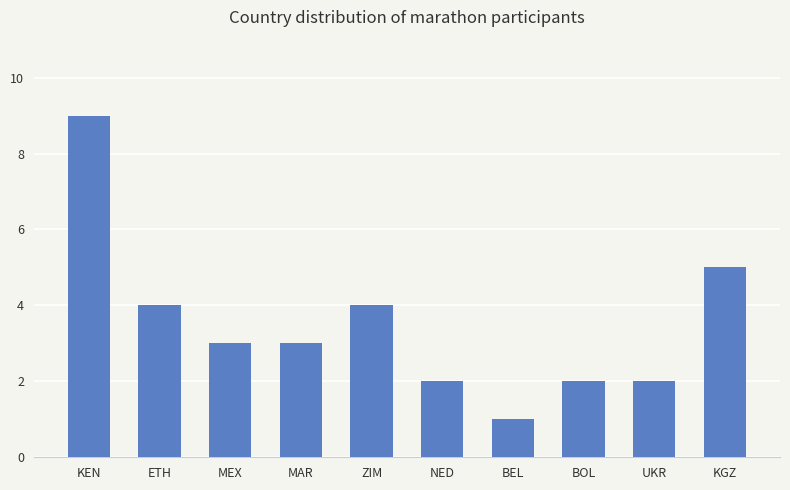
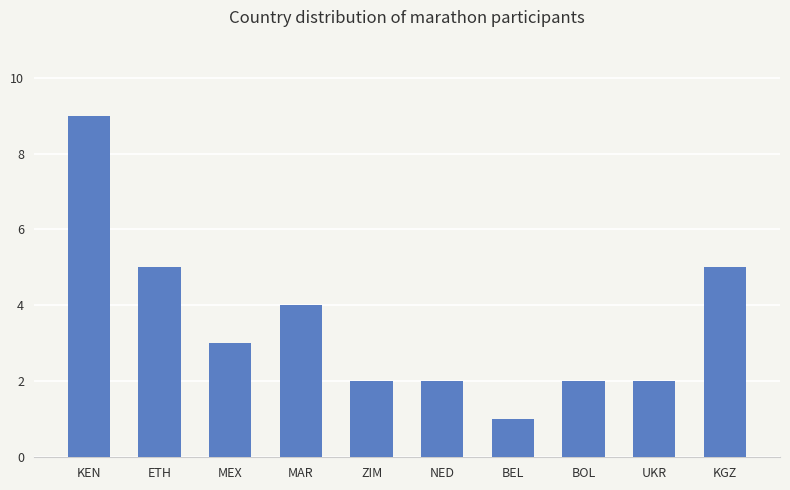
ETH: 4 -> 5
MAR: 3 -> 4
ZIM: 4 -> 2
